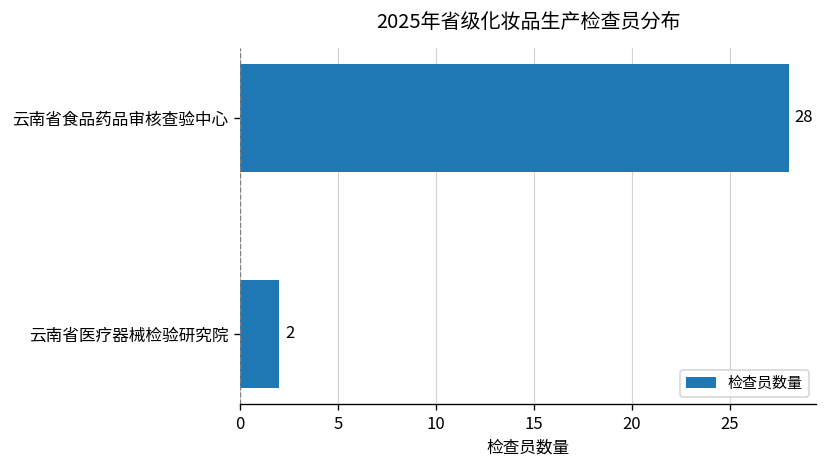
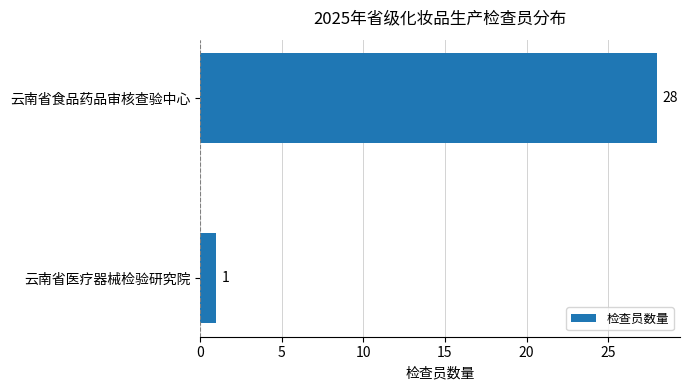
云南省医疗器械检验研究院: 2 -> 1
